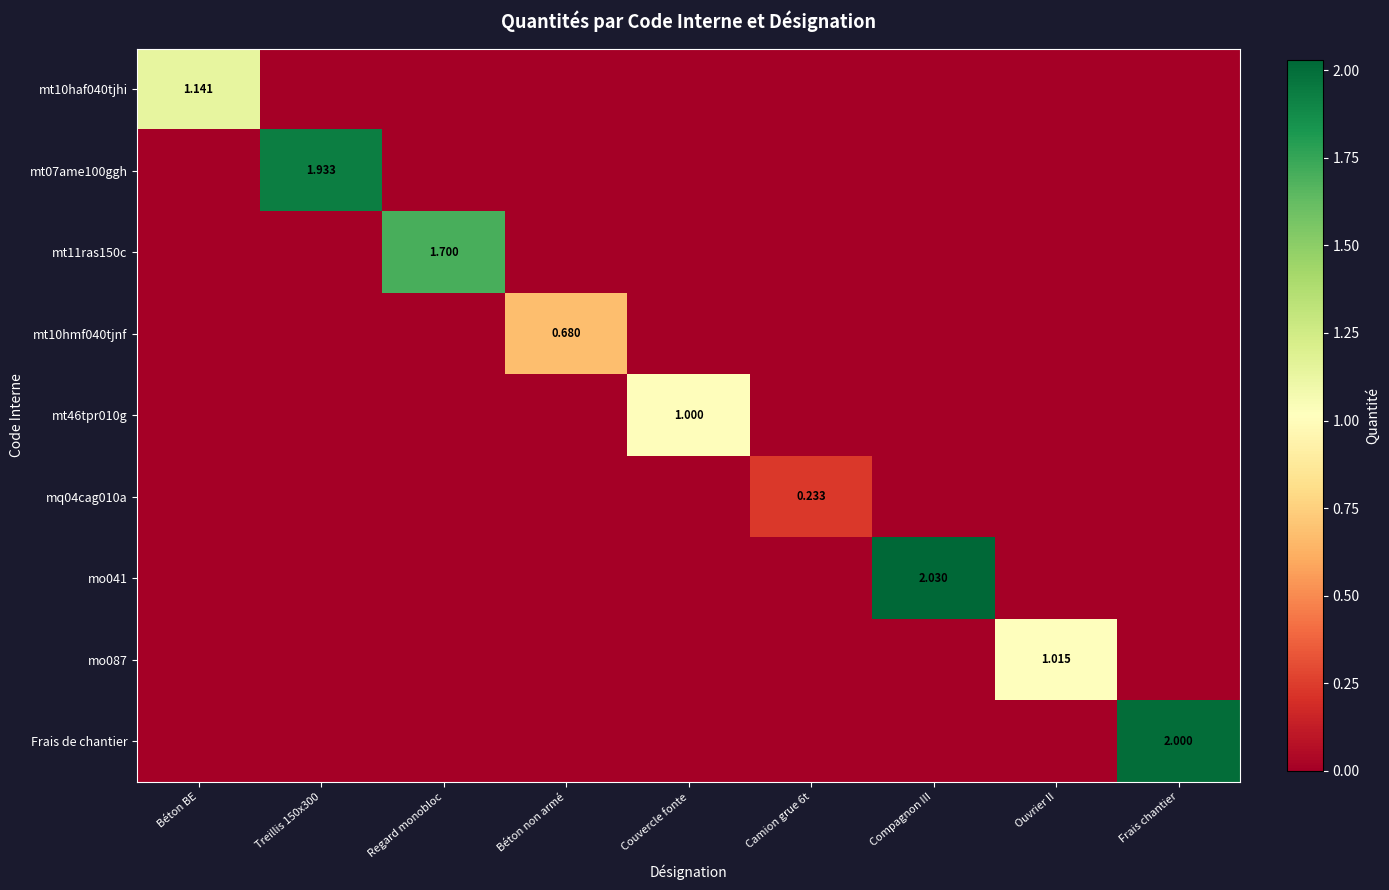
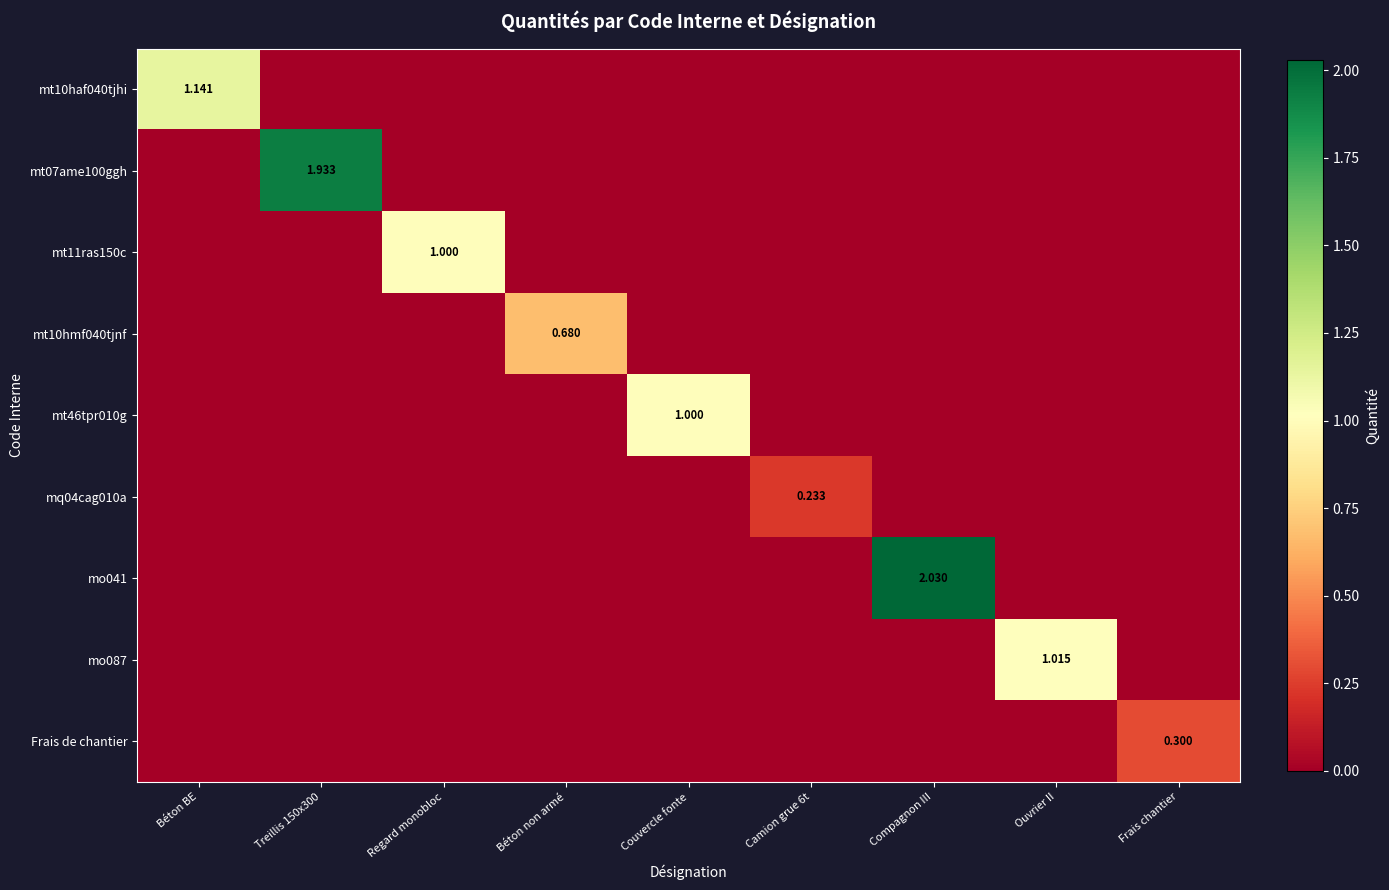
mt11ras150c, Regard monobloc: 1.700 -> 1.000
Frais de chantier, Frais chantier: 2.000 -> 0.300
